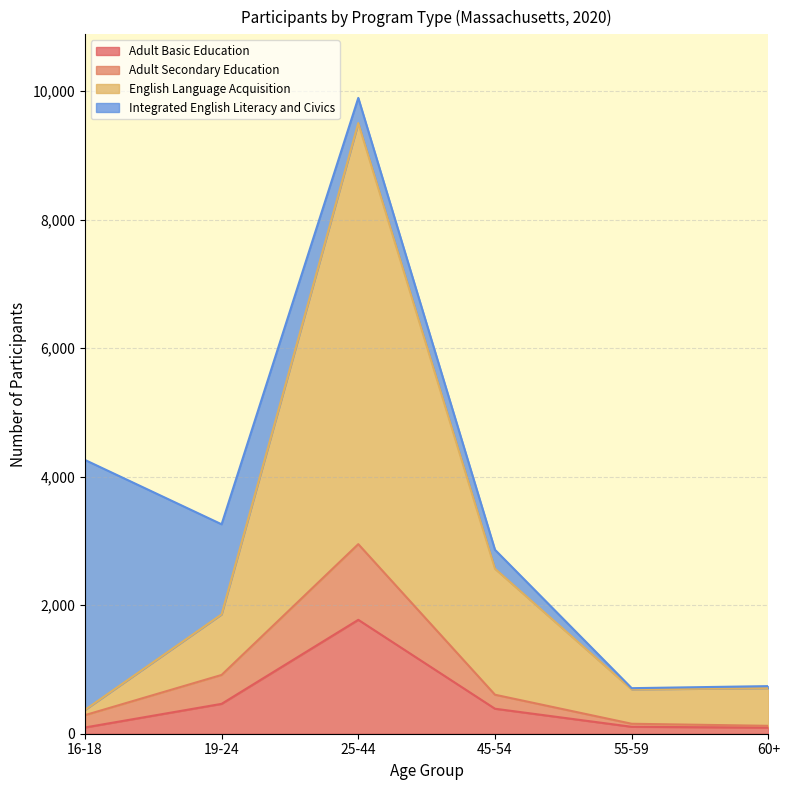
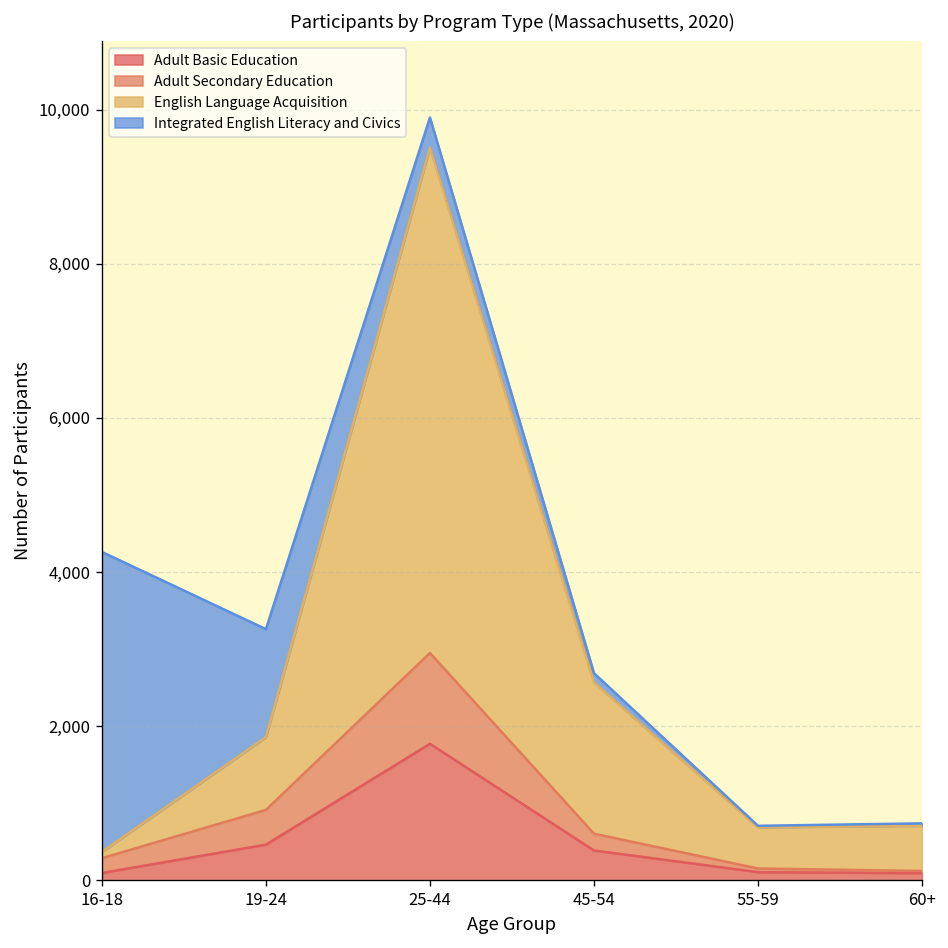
Integrated English Literacy and Civics, 45-54: 300 -> 100
